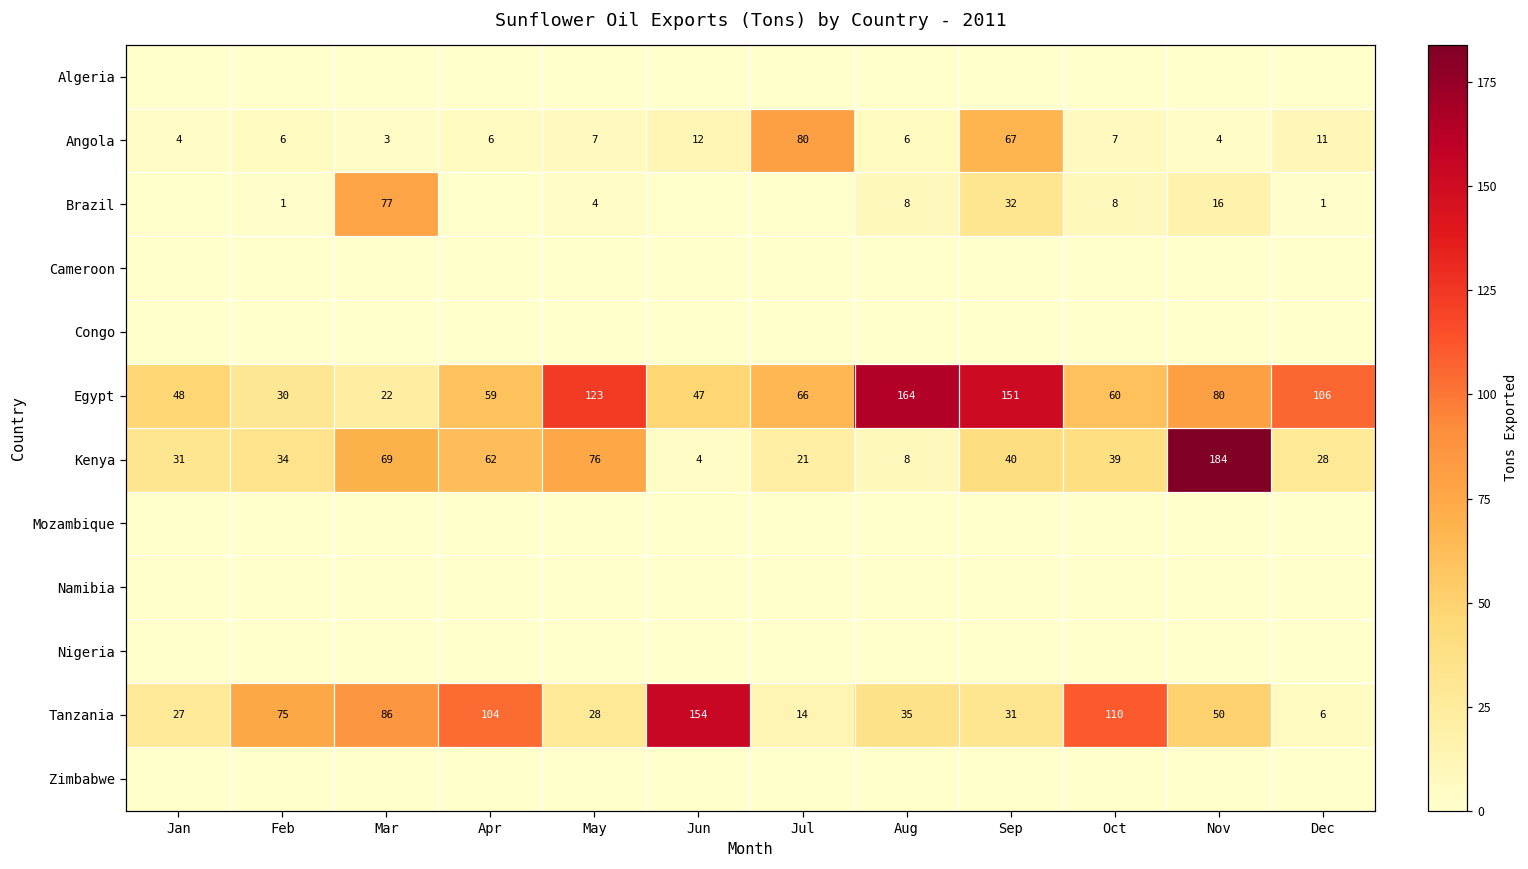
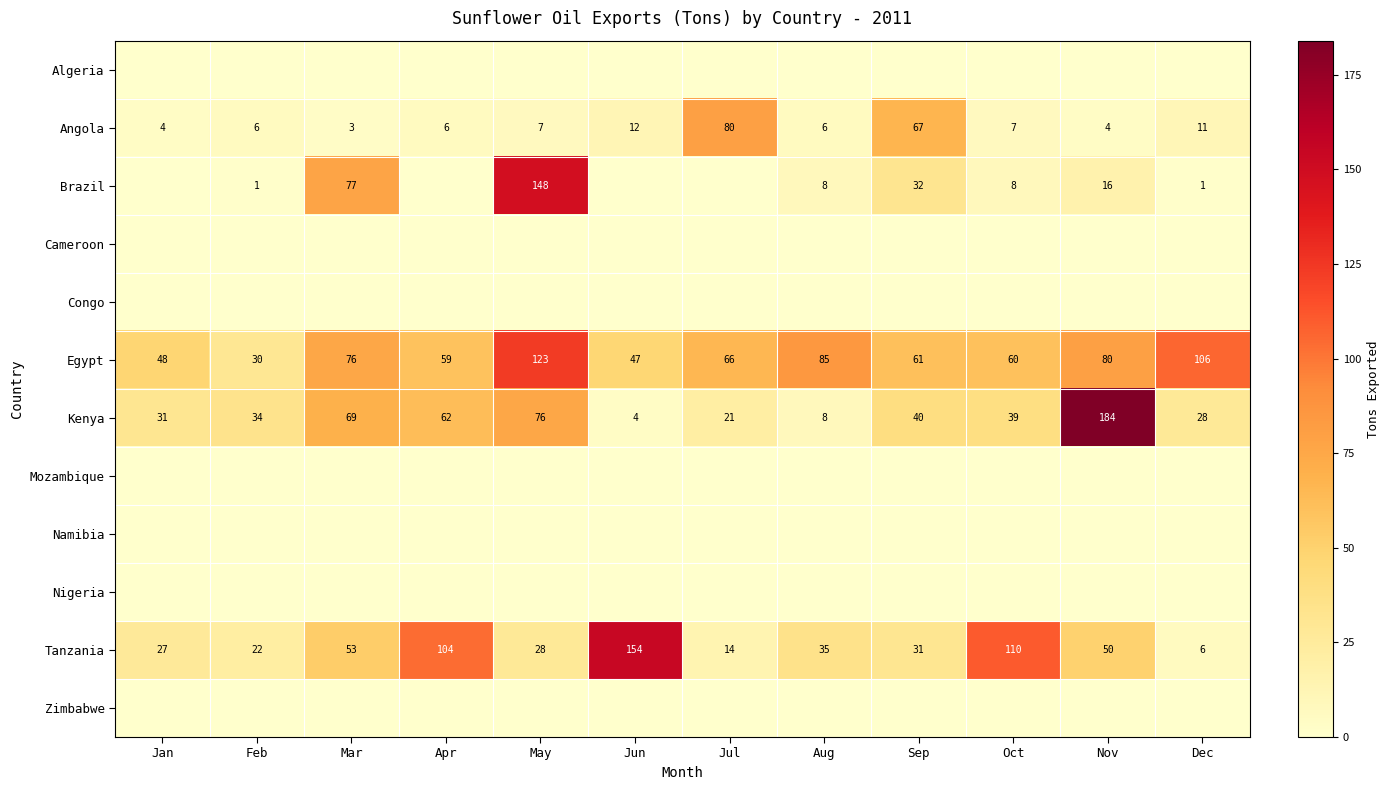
Brazil, May: 4 -> 148
Egypt, Mar: 22 -> 76
Egypt, Aug: 164 -> 85
Egypt, Sep: 151 -> 61
Tanzania, Feb: 75 -> 22
Tanzania, Mar: 86 -> 53
